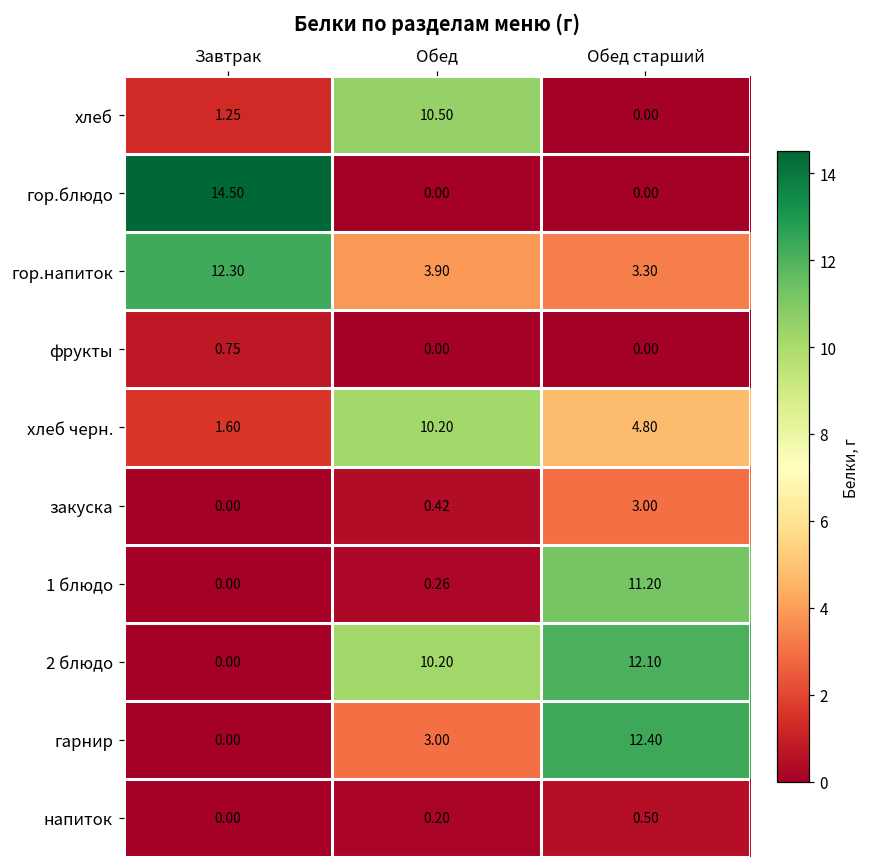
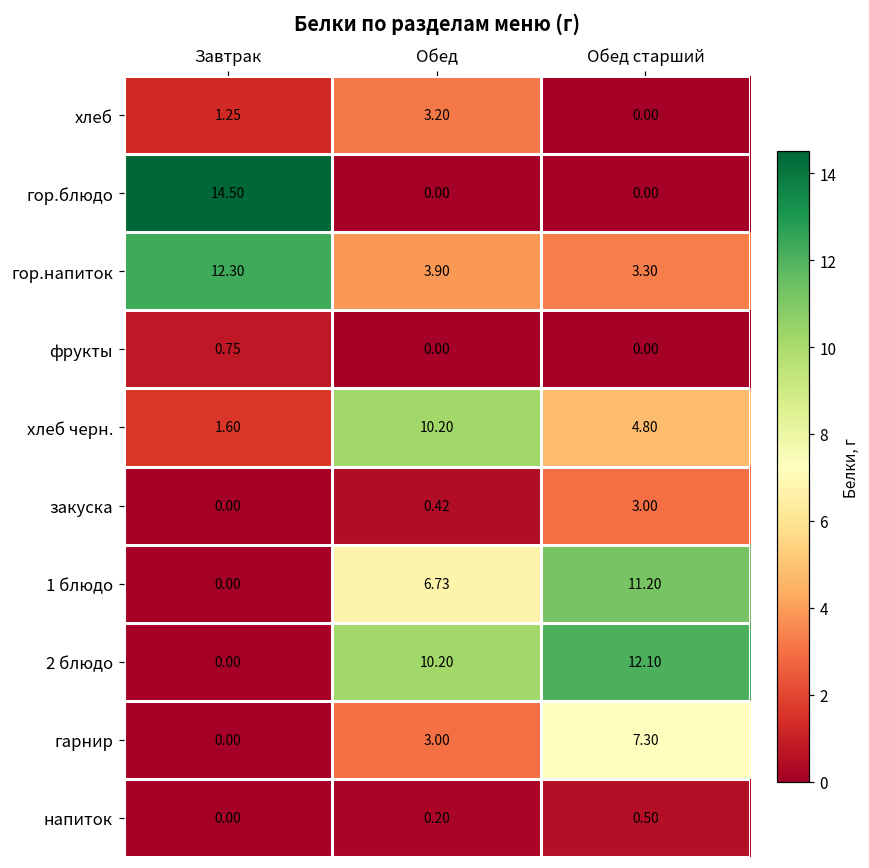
хлеб, Обед: 10.50 -> 3.20
1 блюдо, Обед: 0.26 -> 6.73
гарнир, Обед старший: 12.40 -> 7.30
